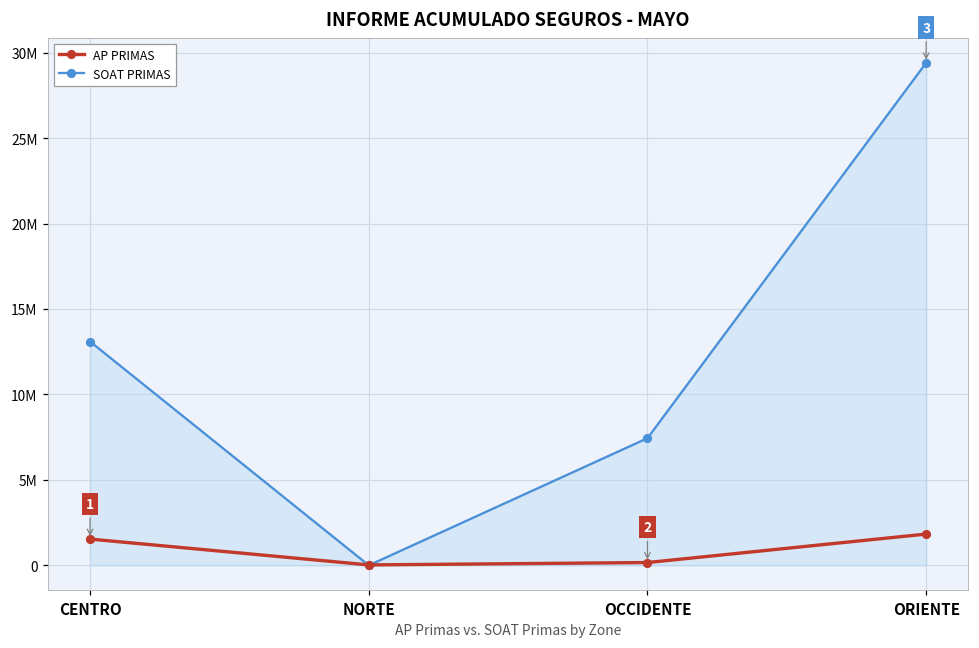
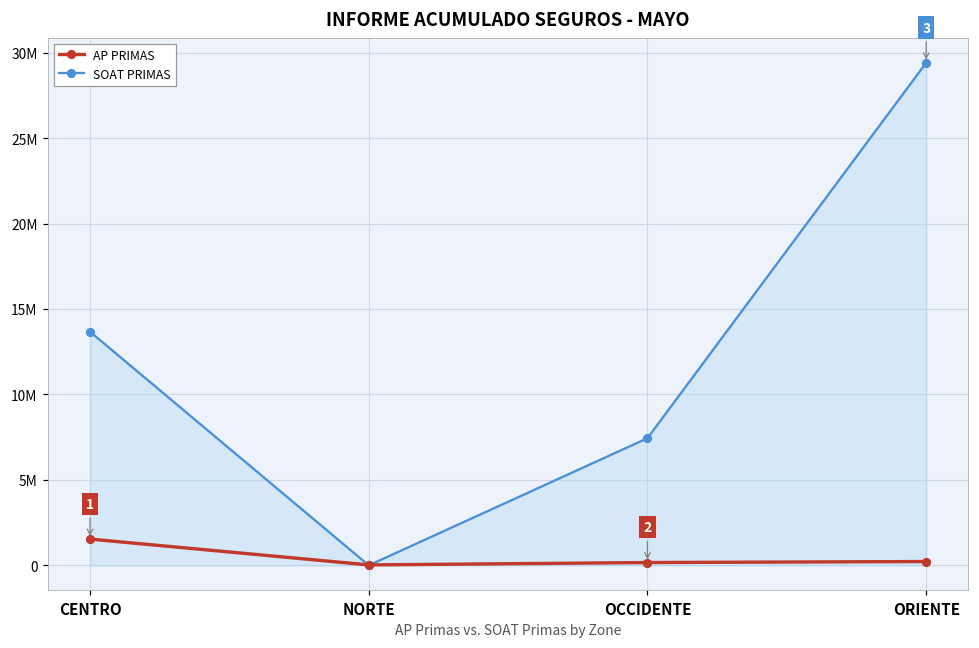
SOAT PRIMAS, CENTRO: 13100000 -> 13700000
AP PRIMAS, ORIENTE: 1800000 -> 200000
